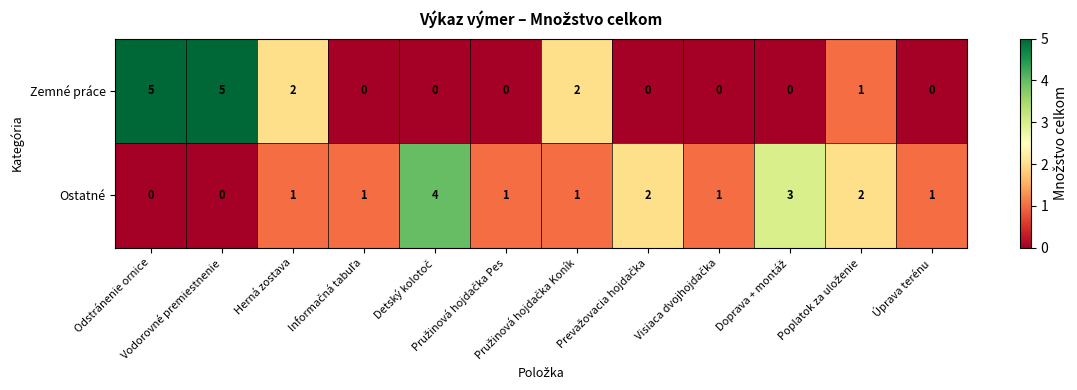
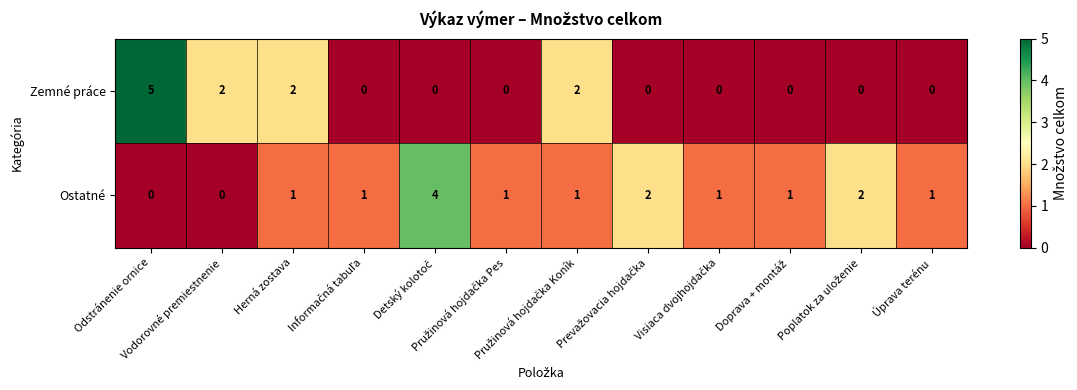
Zemné práce, Vodorovné premiestnenie: 5 -> 2
Zemné práce, Poplatok za uloženie: 1 -> 0
Ostatné, Doprava + montáž: 3 -> 1
